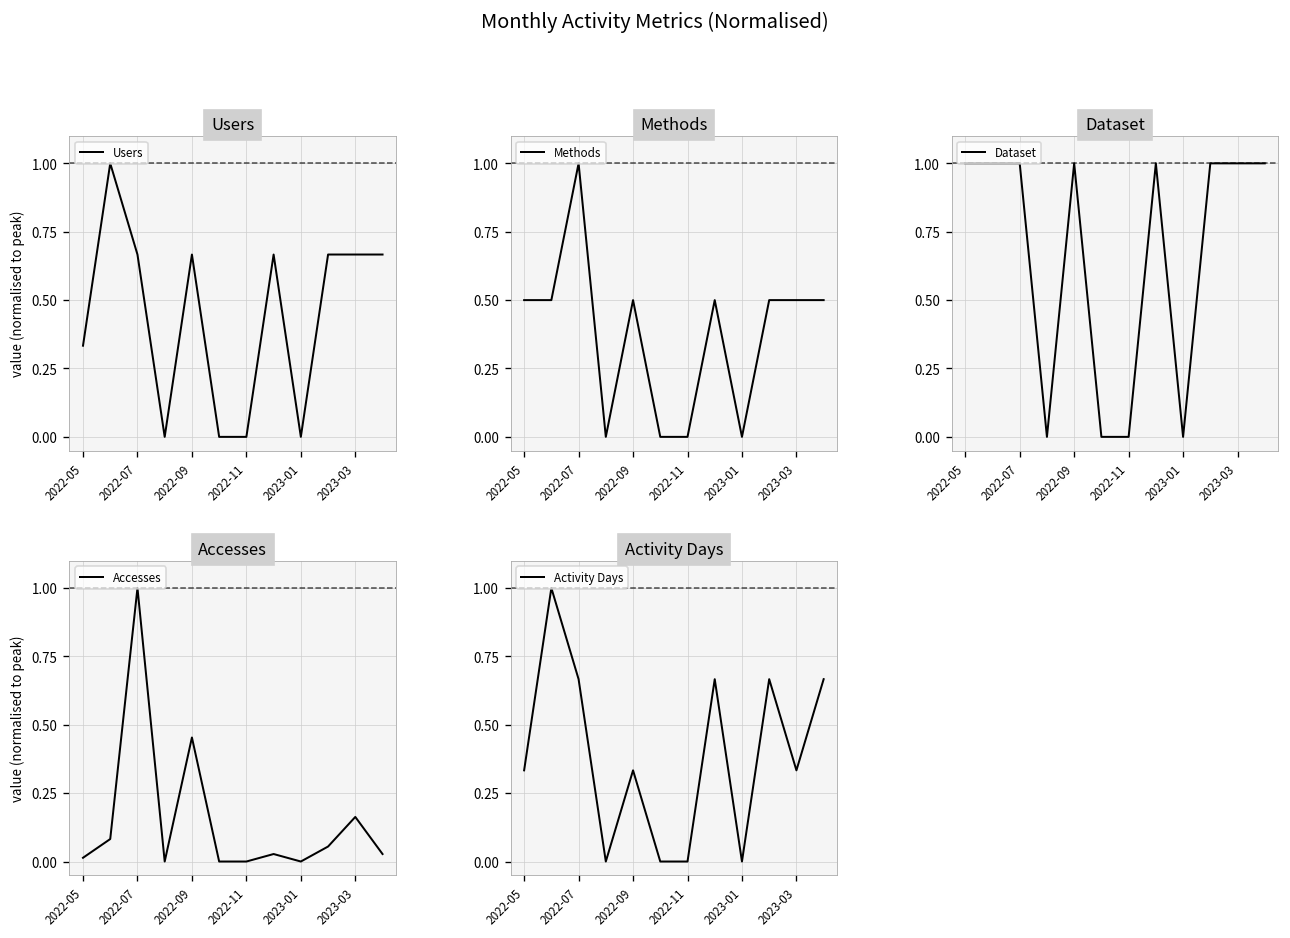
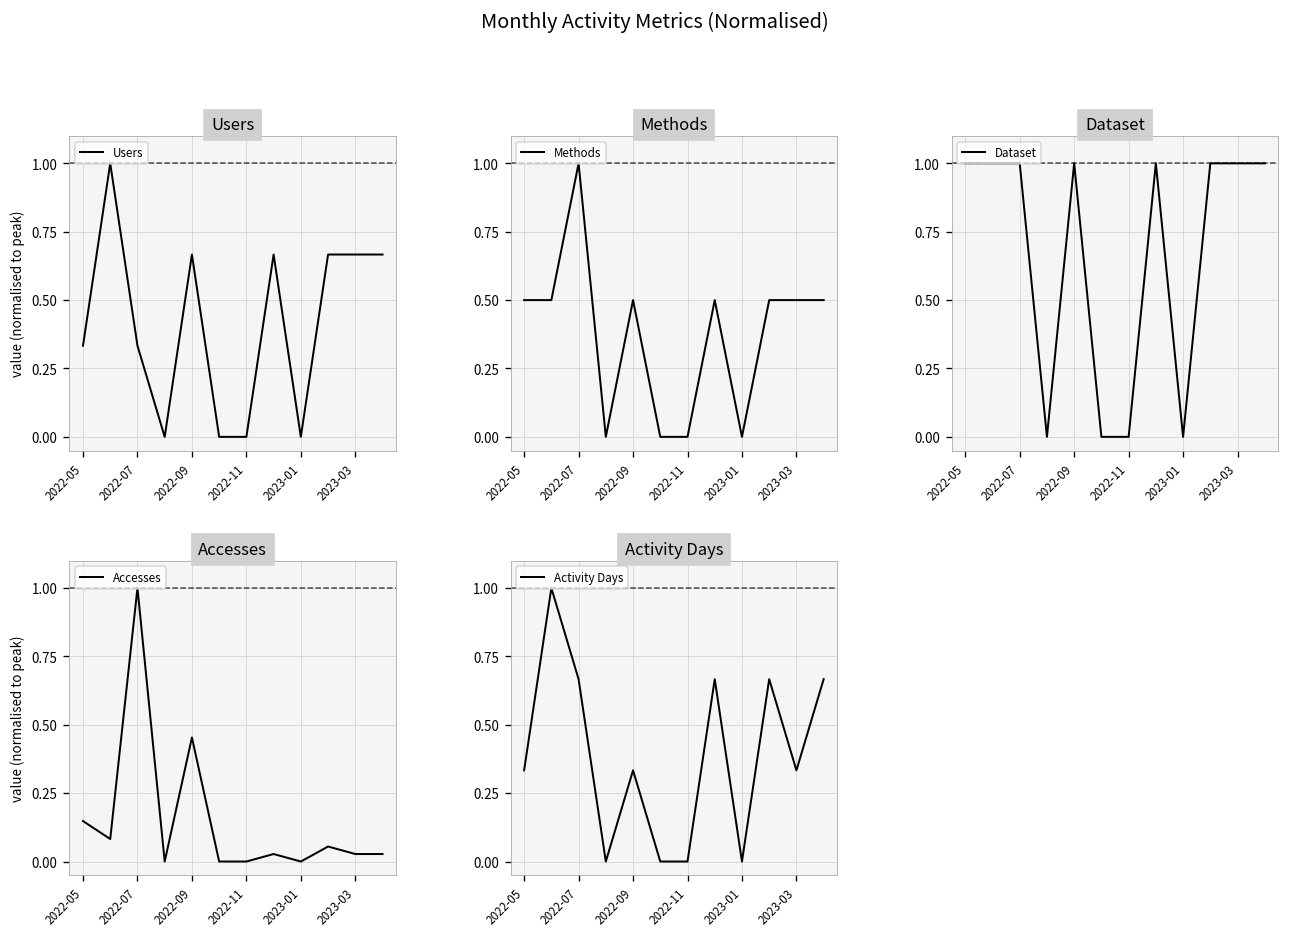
Users, 2022-07: 0.67 -> 0.33
Accesses, 2022-05: 0.01 -> 0.15
Accesses, 2023-03: 0.16 -> 0.03
